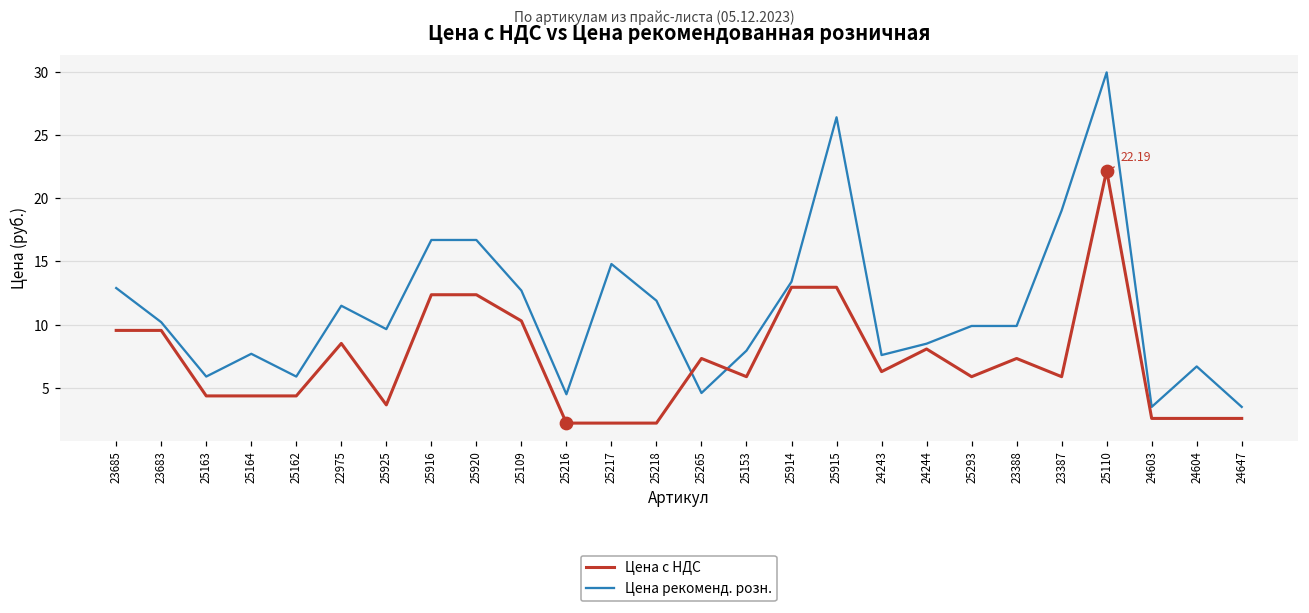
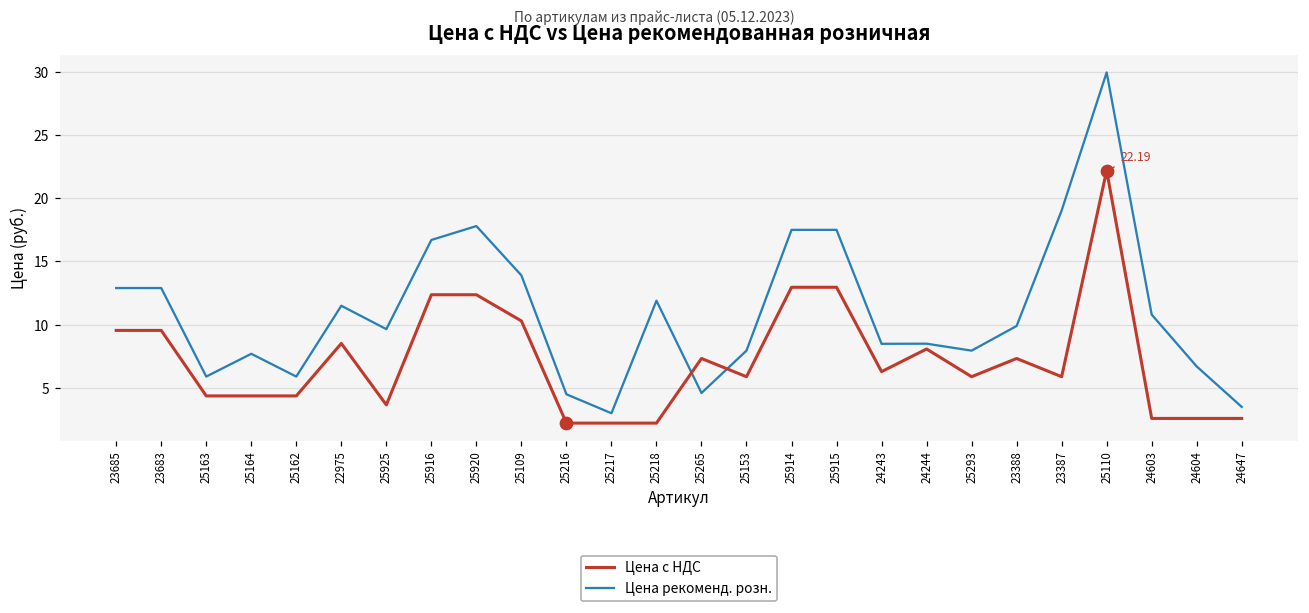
Цена рекоменд. розн., 23683: 10.2 -> 12.9
Цена рекоменд. розн., 25920: 16.7 -> 17.8
Цена рекоменд. розн., 25109: 12.7 -> 13.9
Цена рекоменд. розн., 25217: 14.8 -> 3.0
Цена рекоменд. розн., 25914: 13.4 -> 17.5
Цена рекоменд. розн., 25915: 26.4 -> 17.5
Цена рекоменд. розн., 24243: 7.6 -> 8.5
Цена рекоменд. розн., 25293: 9.9 -> 8.0
Цена рекоменд. розн., 24603: 3.5 -> 10.8
